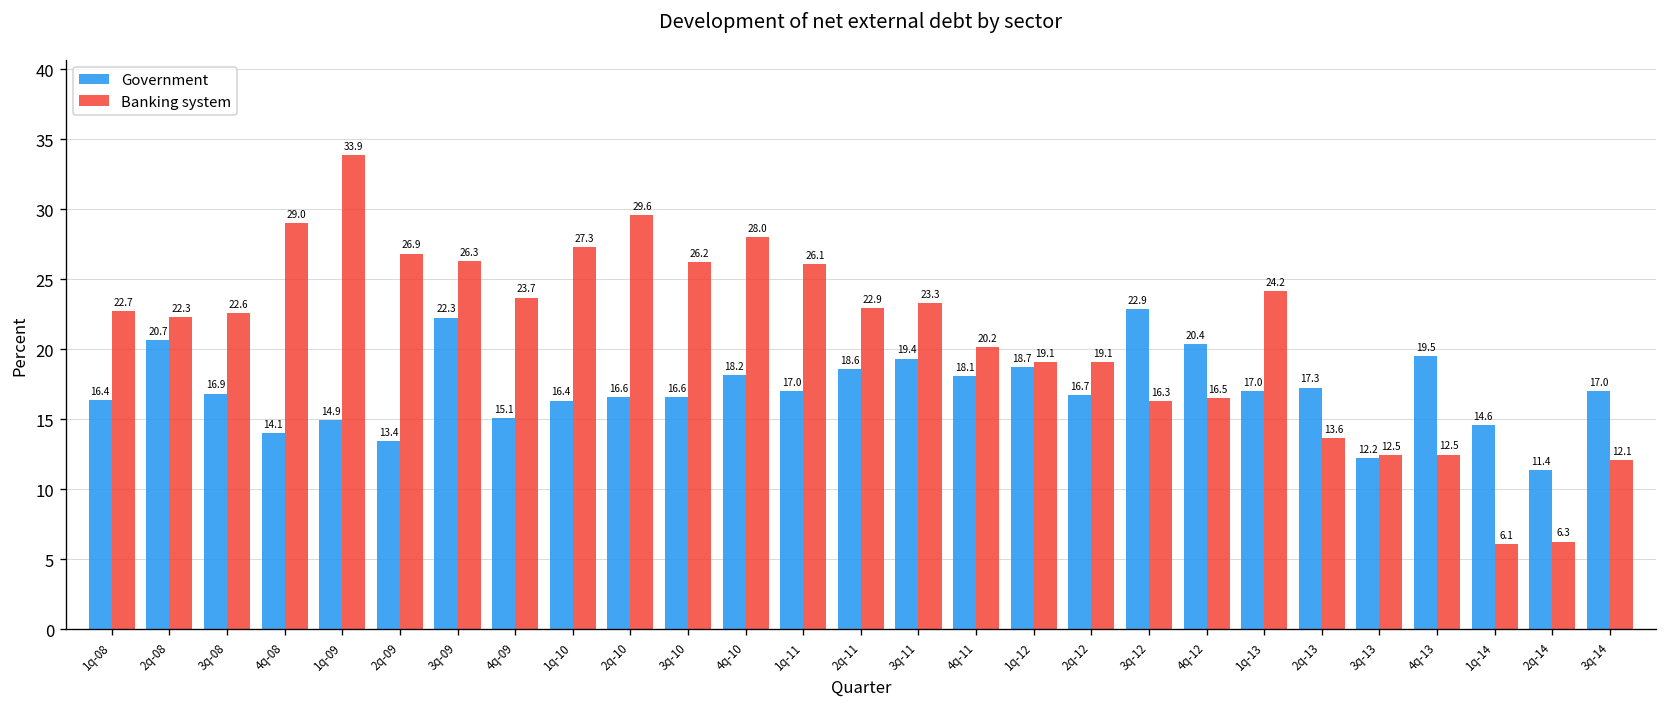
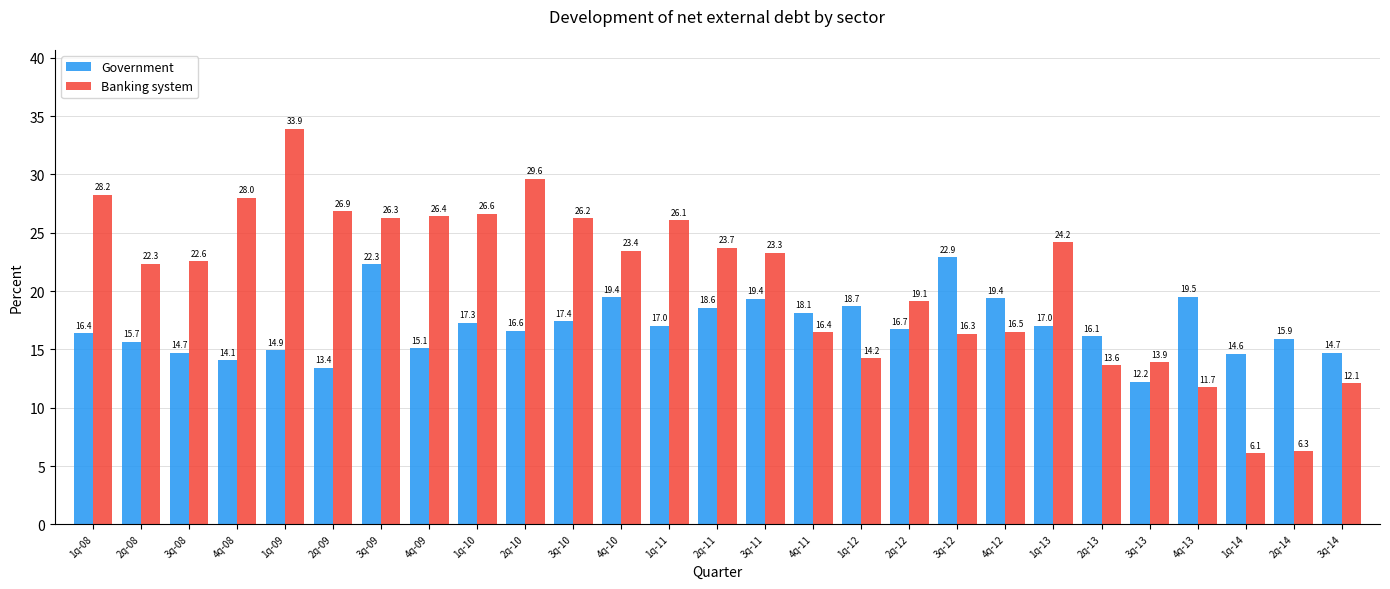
Banking system, 1q-08: 22.7 -> 28.2
Government, 2q-08: 20.7 -> 15.7
Government, 3q-08: 16.9 -> 14.7
Banking system, 4q-08: 29.0 -> 28.0
Banking system, 4q-09: 23.7 -> 26.4
Government, 1q-10: 16.4 -> 17.3
Banking system, 1q-10: 27.3 -> 26.6
Government, 3q-10: 16.6 -> 17.4
Government, 4q-10: 18.2 -> 19.4
Banking system, 4q-10: 28.0 -> 23.4
Banking system, 2q-11: 22.9 -> 23.7
Banking system, 4q-11: 20.2 -> 16.4
Banking system, 1q-12: 19.1 -> 14.2
Government, 4q-12: 20.4 -> 19.4
Government, 2q-13: 17.3 -> 16.1
Banking system, 3q-13: 12.5 -> 13.9
Banking system, 4q-13: 12.5 -> 11.7
Government, 2q-14: 11.4 -> 15.9
Government, 3q-14: 17.0 -> 14.7
